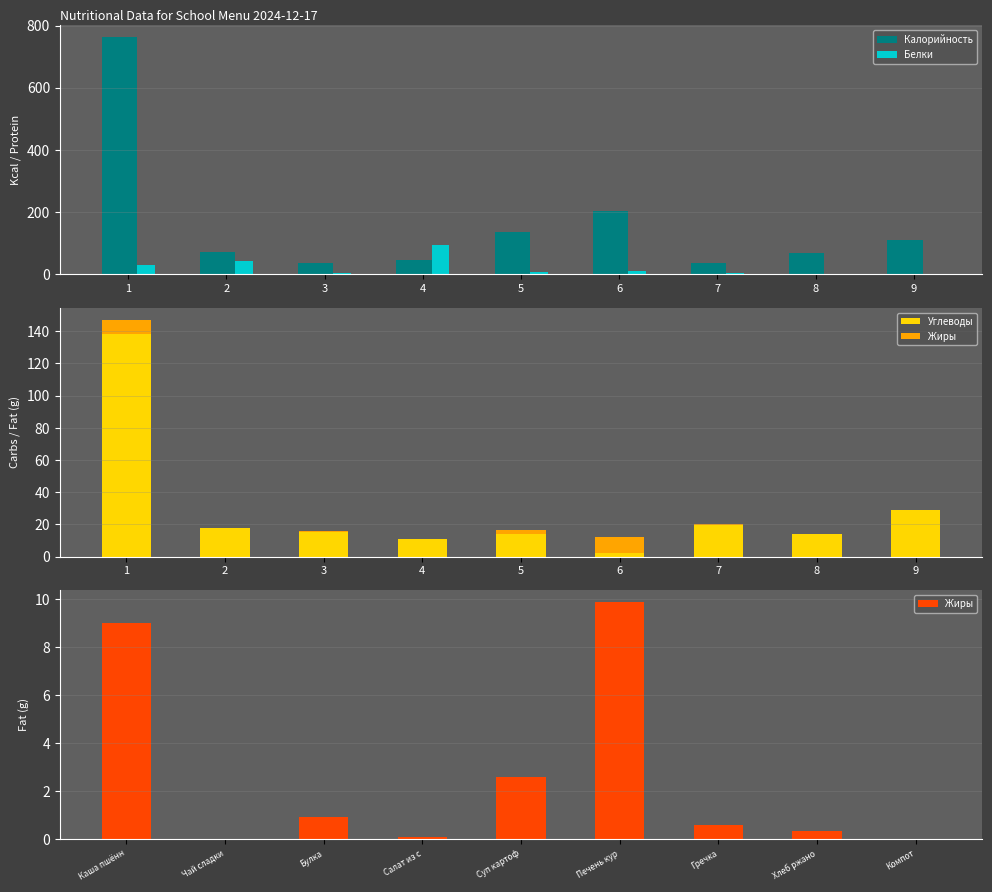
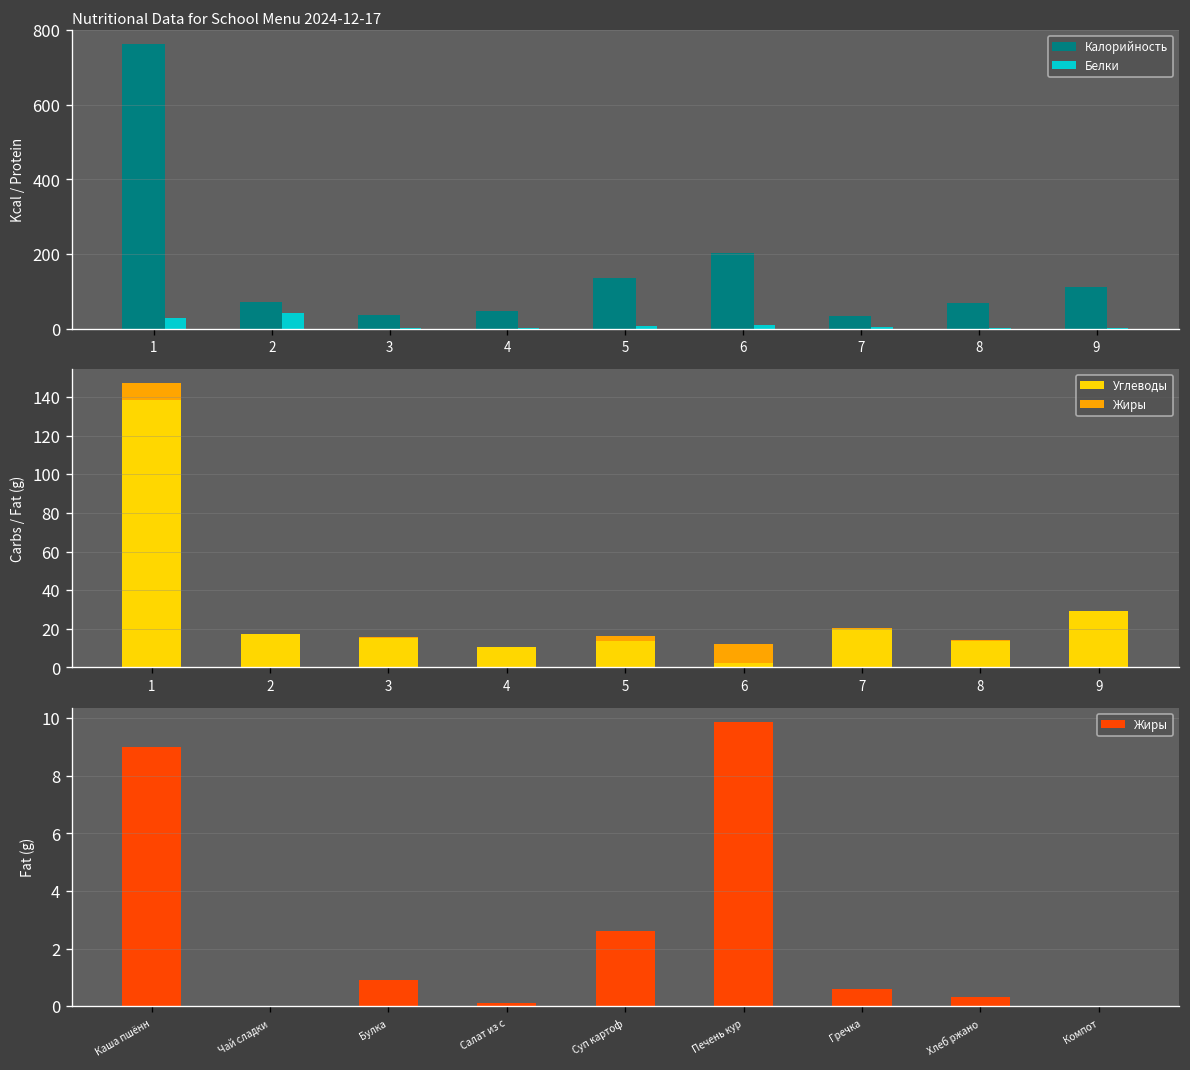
Nutritional Data for School Menu 2024-12-17, Белки, 4: 90 -> 0
